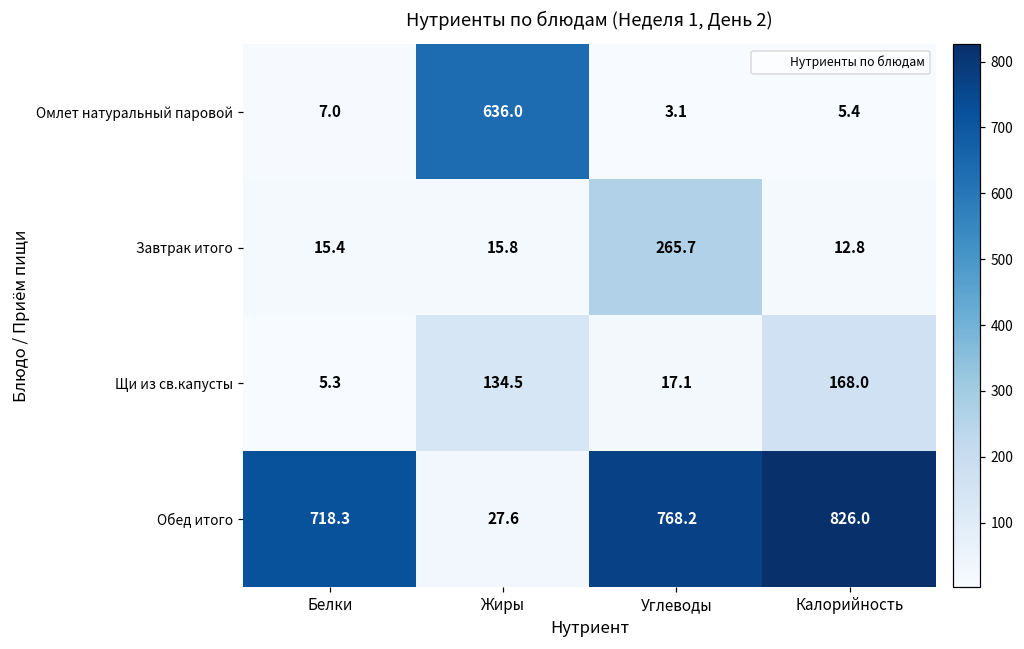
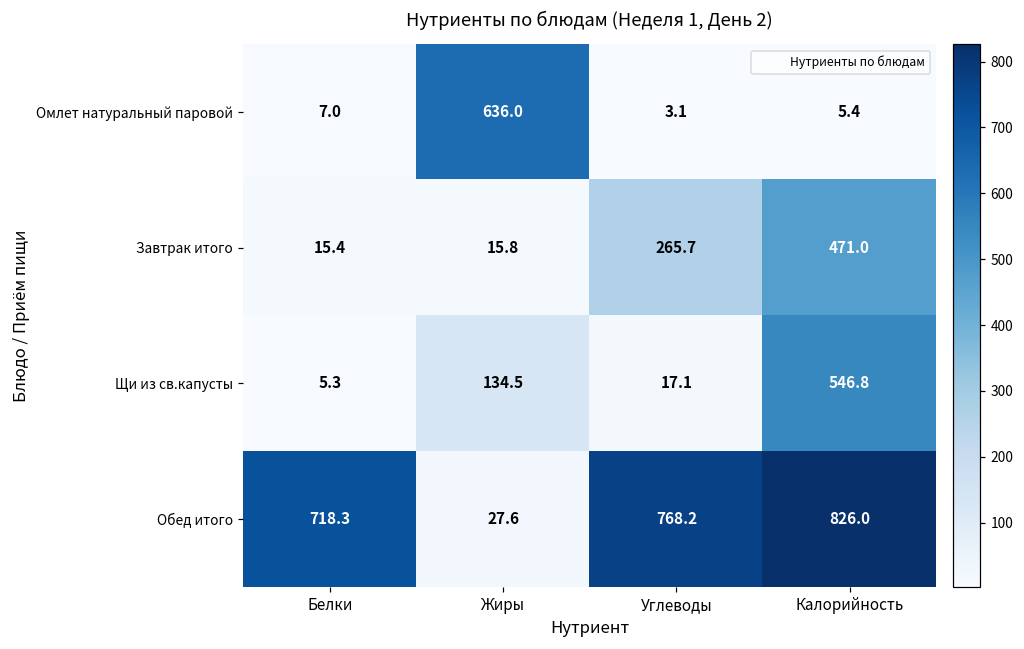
Завтрак итого, Калорийность: 12.8 -> 471.0
Щи из св.капусты, Калорийность: 168.0 -> 546.8
